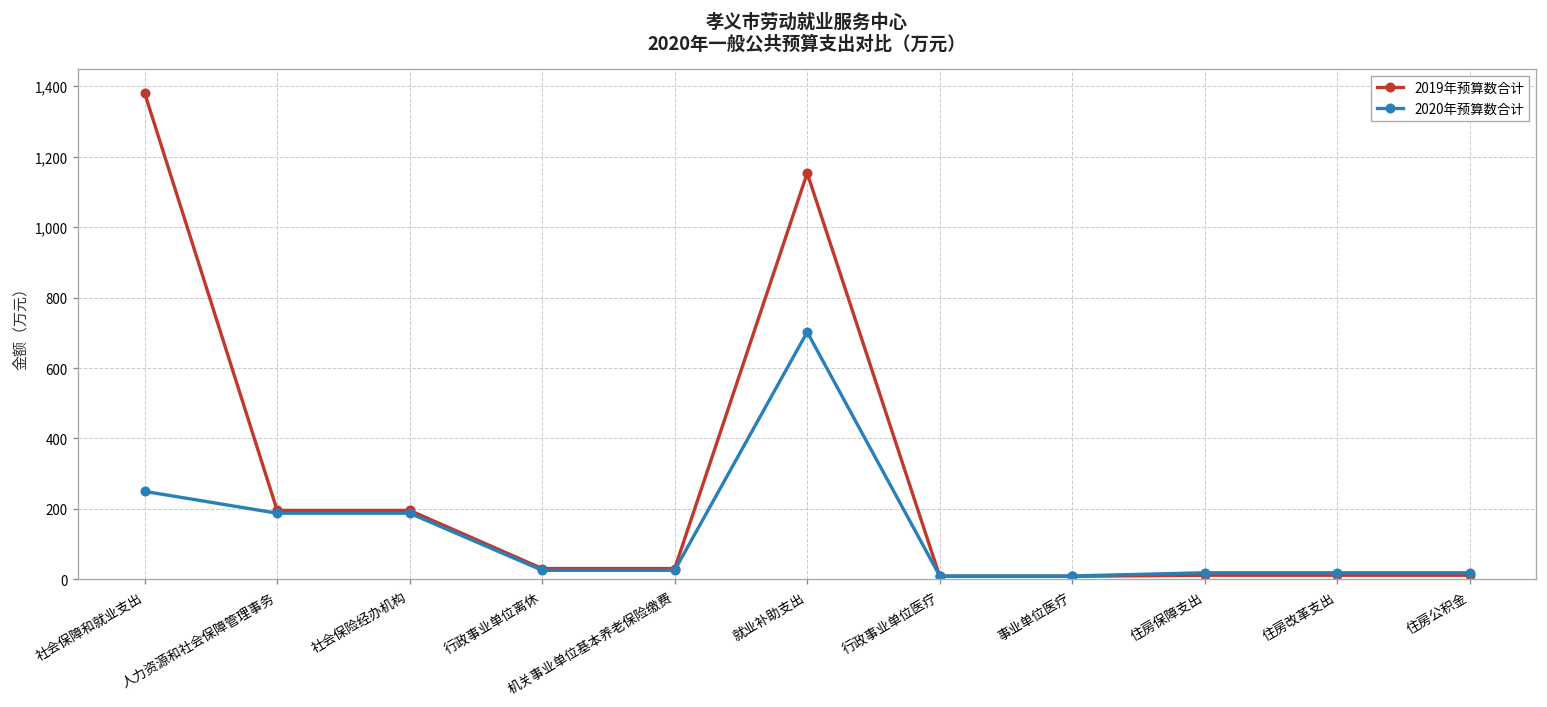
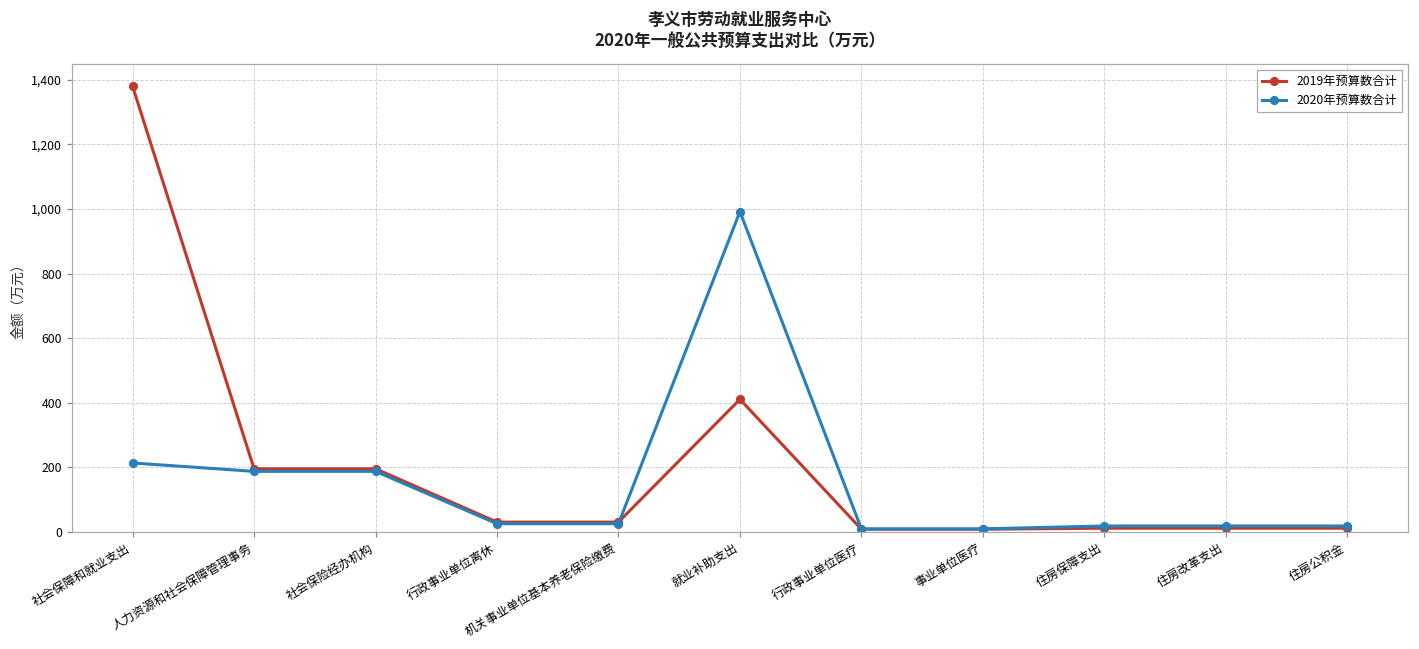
2020年预算数合计, 社会保障和就业支出: 250 -> 210
2019年预算数合计, 就业补助支出: 1,150 -> 410
2020年预算数合计, 就业补助支出: 700 -> 990
